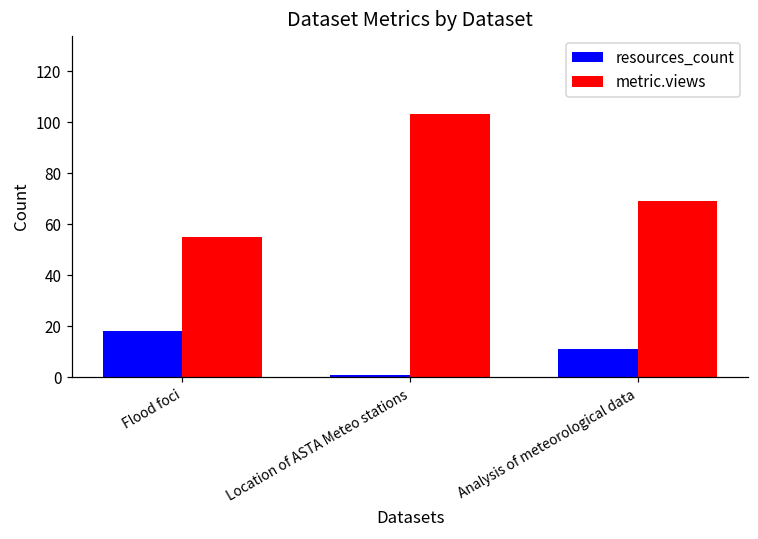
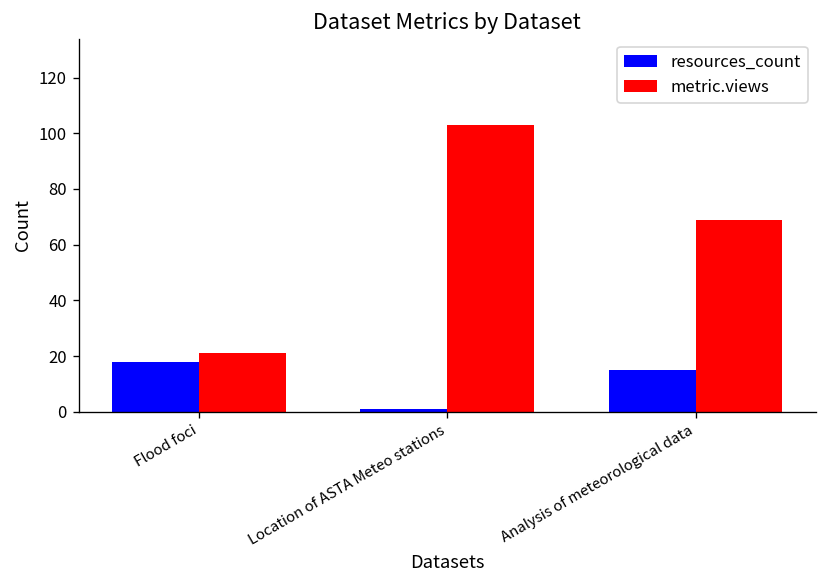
metric.views, Flood foci: 55 -> 21
resources_count, Analysis of meteorological data: 11 -> 15
